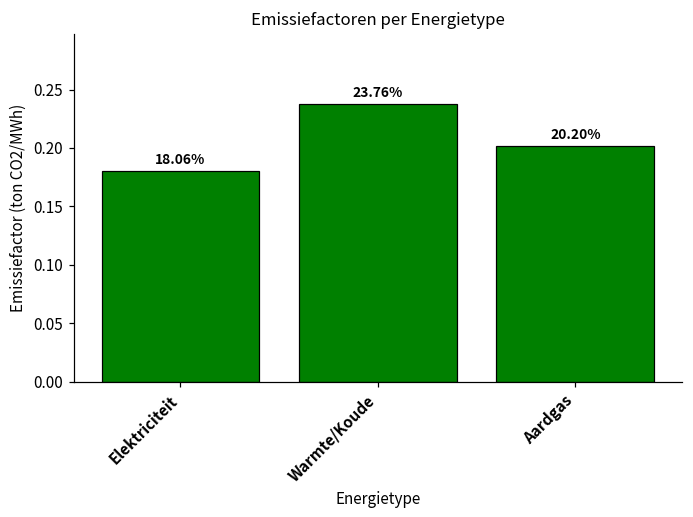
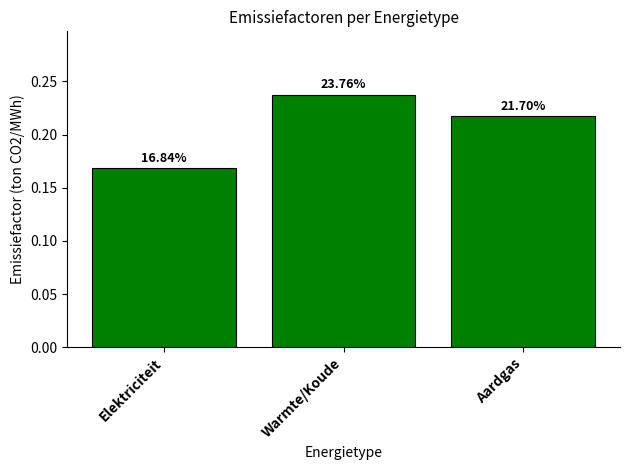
Elektriciteit: 18.06% -> 16.84%
Aardgas: 20.20% -> 21.70%
